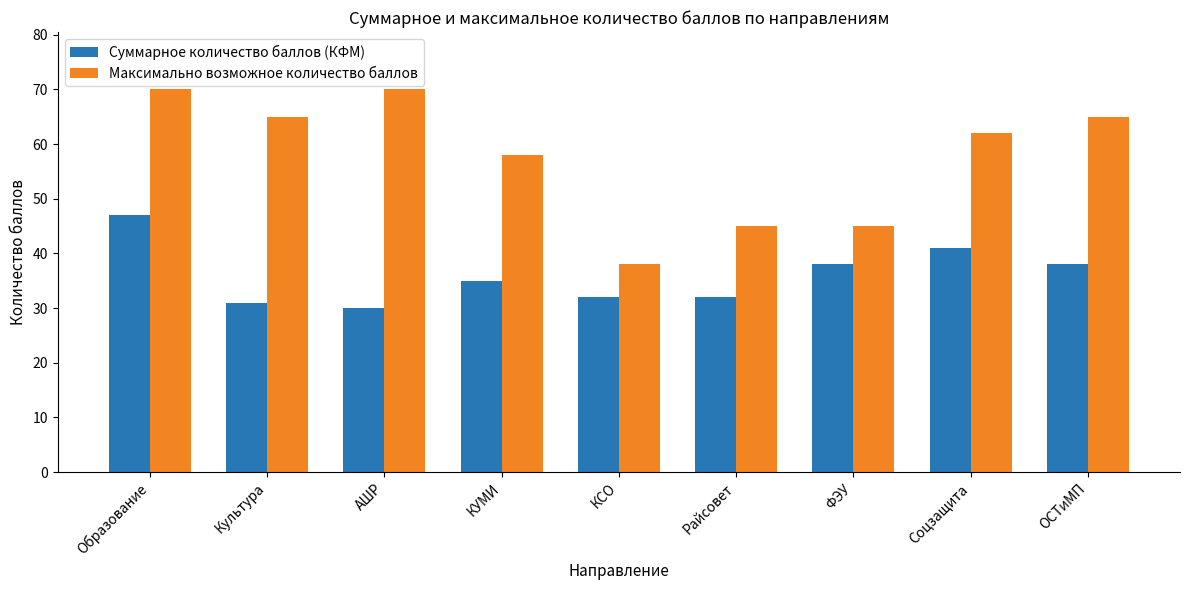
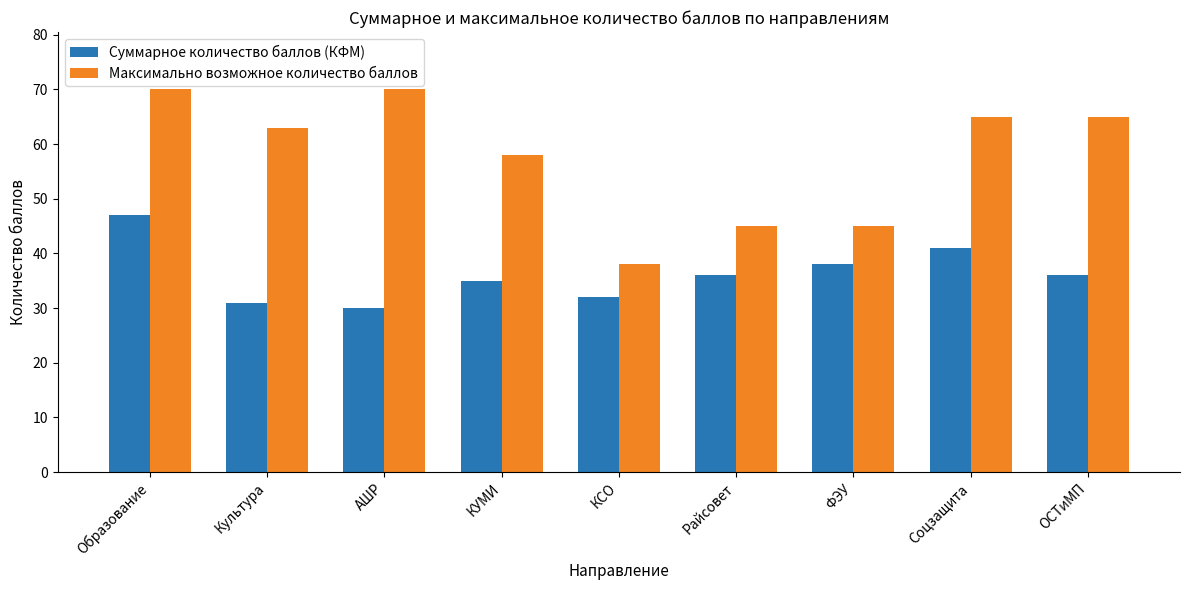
Максимально возможное количество баллов, Культура: 65 -> 63
Суммарное количество баллов (КФМ), Райсовет: 32 -> 36
Максимально возможное количество баллов, Соцзащита: 62 -> 65
Суммарное количество баллов (КФМ), ОСТиМП: 38 -> 36
